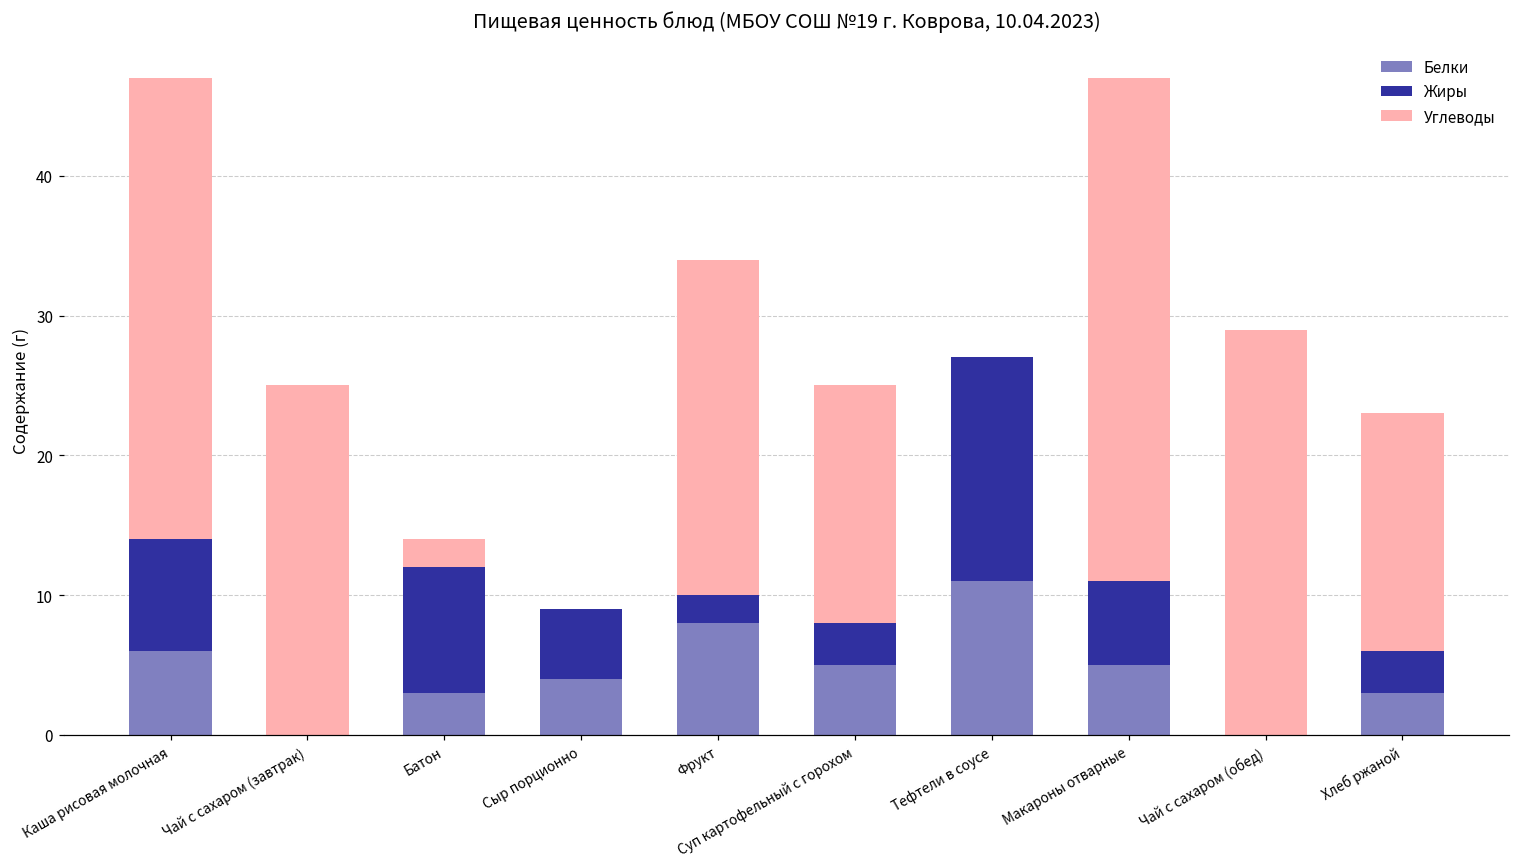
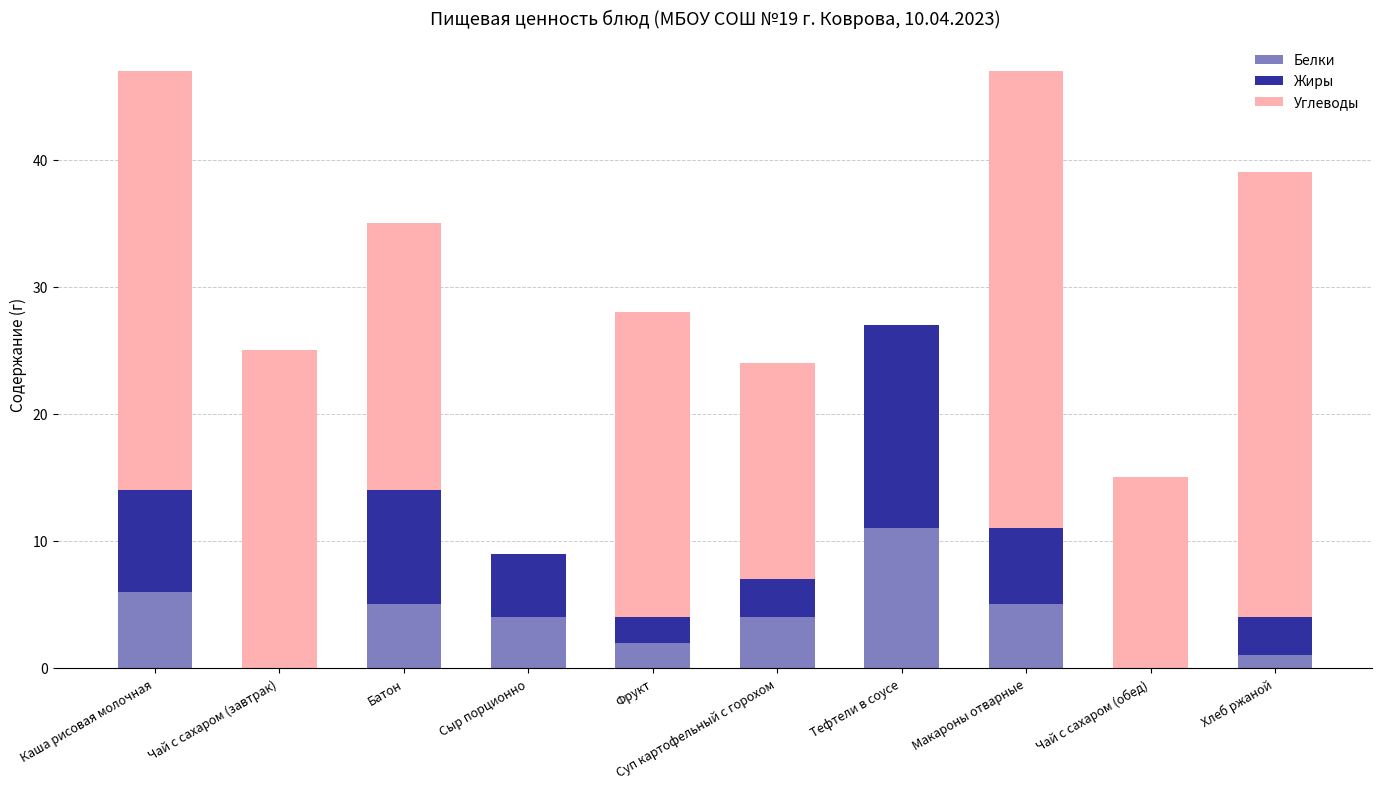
Белки, Батон: 3 -> 5
Углеводы, Батон: 2 -> 21
Белки, Фрукт: 8 -> 2
Белки, Суп картофельный с горохом: 5 -> 4
Углеводы, Чай с сахаром (обед): 29 -> 15
Белки, Хлеб ржаной: 3 -> 1
Углеводы, Хлеб ржаной: 17 -> 35
